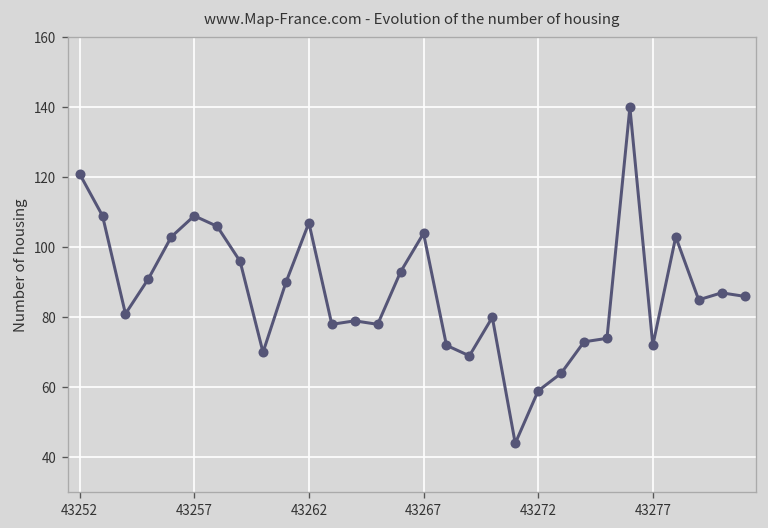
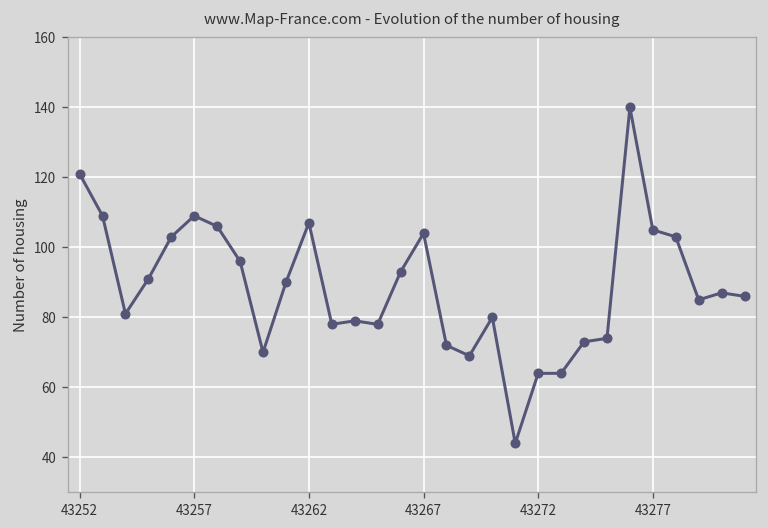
43272: 59 -> 64
43277: 72 -> 105
